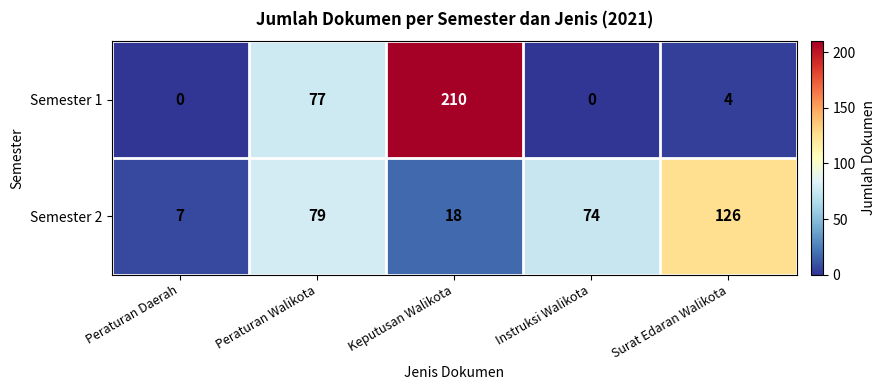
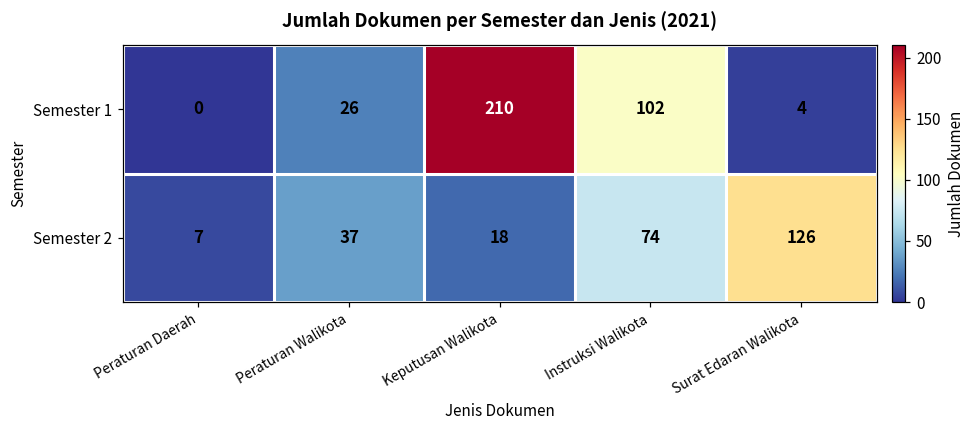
Semester 1, Peraturan Walikota: 77 -> 26
Semester 1, Instruksi Walikota: 0 -> 102
Semester 2, Peraturan Walikota: 79 -> 37
